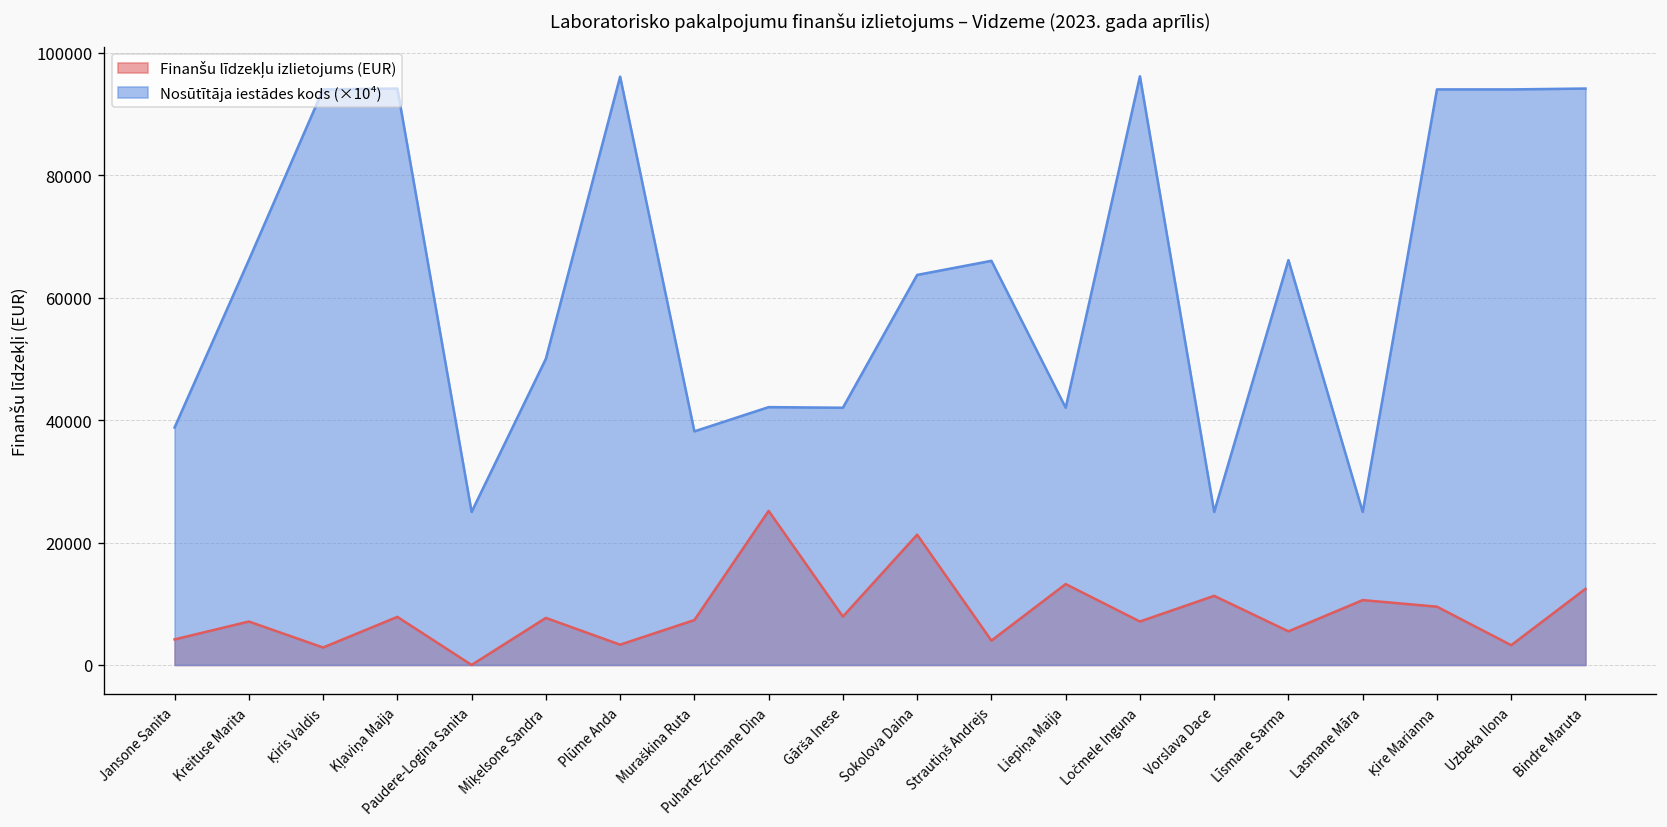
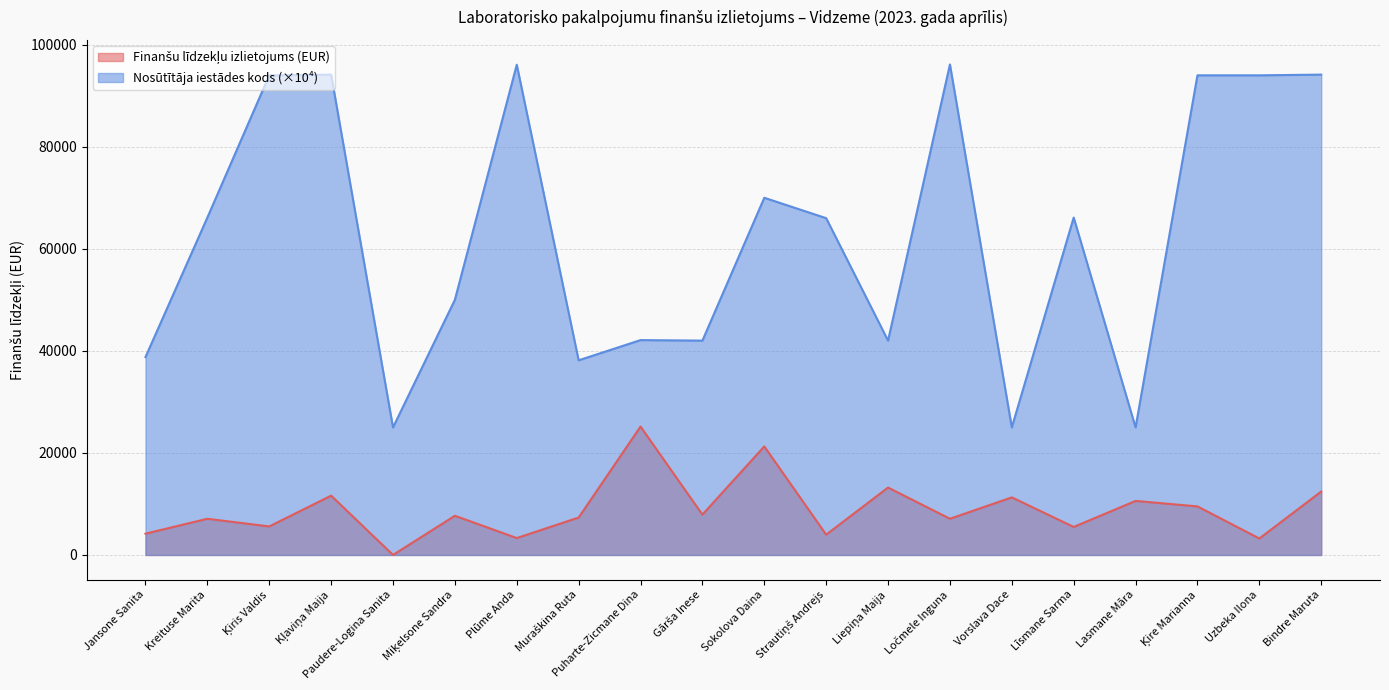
Finanšu līdzekļu izlietojums (EUR), Ķiris Valdis: 3000 -> 6000
Finanšu līdzekļu izlietojums (EUR), Kļaviņa Maija: 8000 -> 12000
Nosūtītāja iestādes kods (×10⁴), Sokolova Daina: 64000 -> 70000
